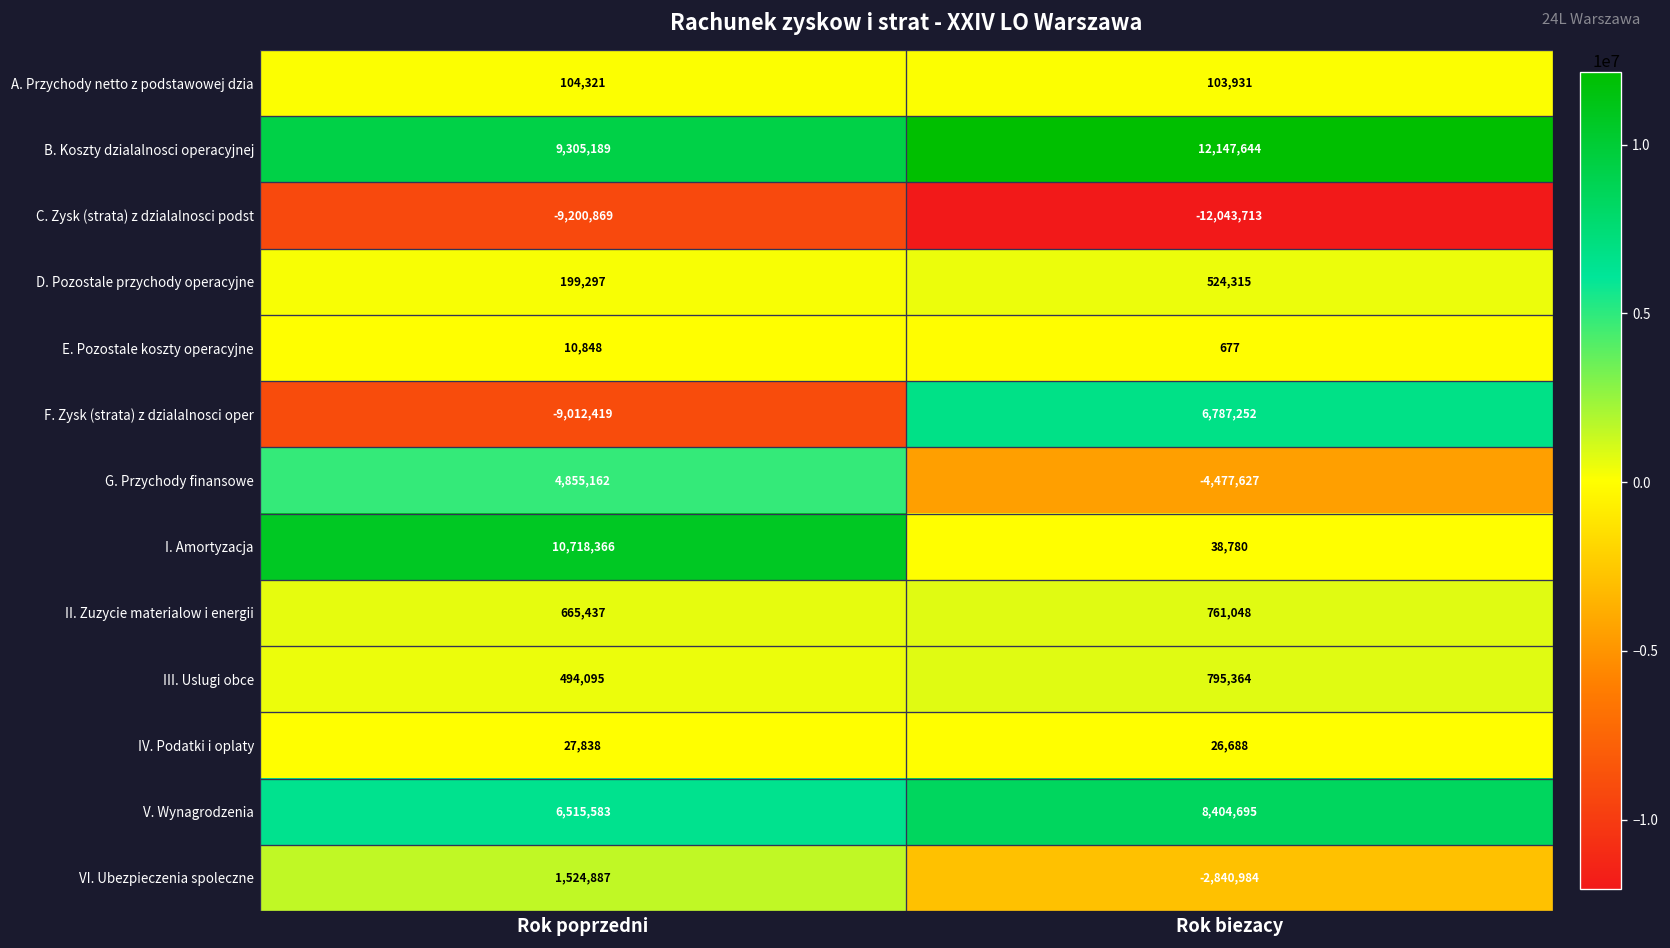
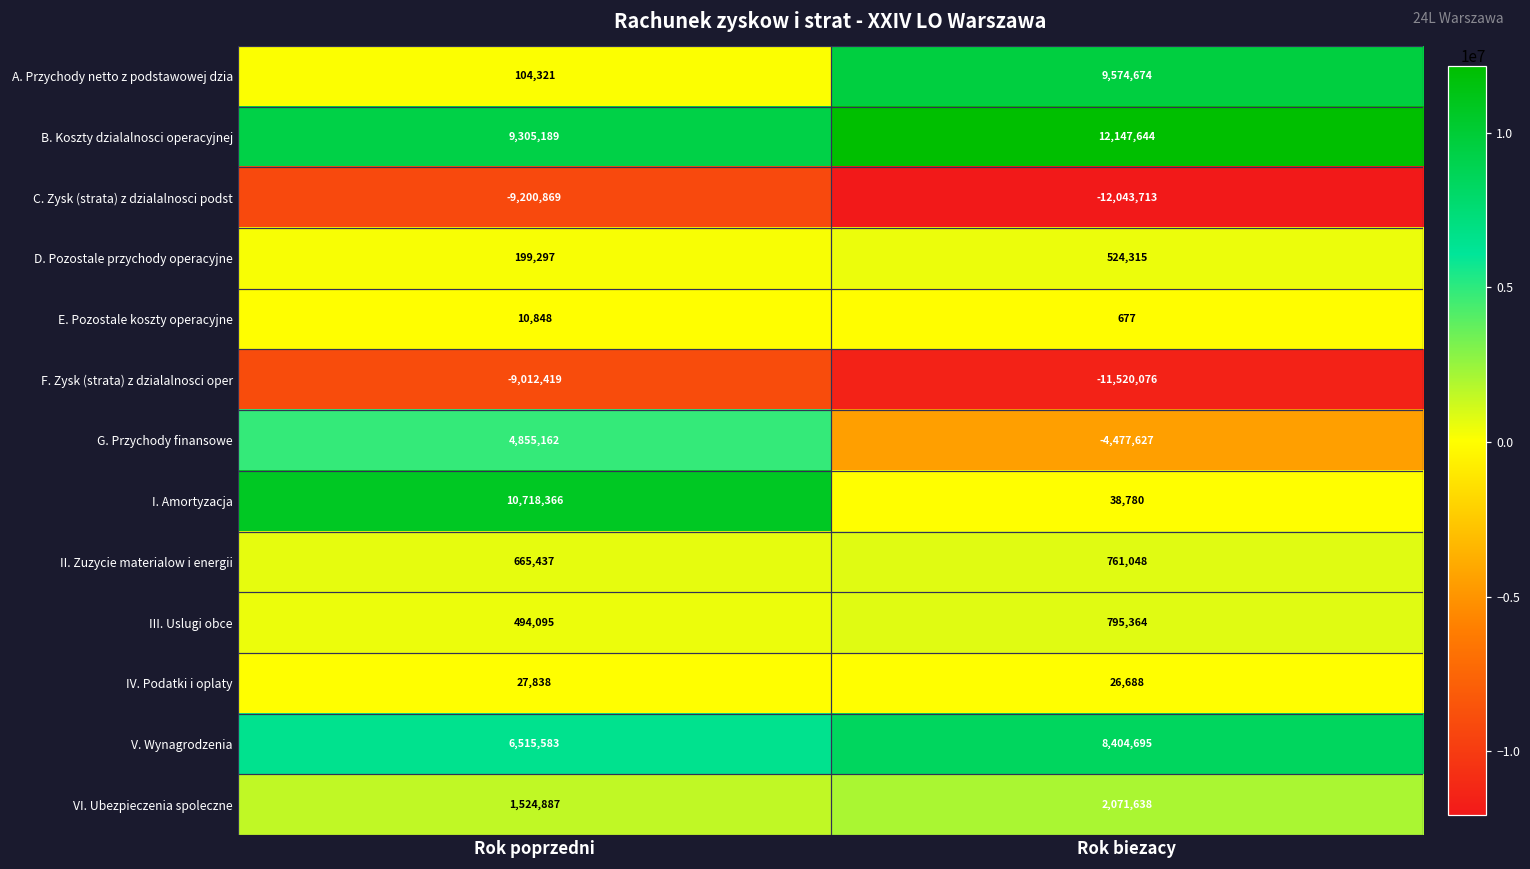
A. Przychody netto z podstawowej dzia, Rok biezacy: 103,931 -> 9,574,674
F. Zysk (strata) z dzialalnosci oper, Rok biezacy: 6,787,252 -> -11,520,076
VI. Ubezpieczenia spoleczne, Rok biezacy: -2,840,984 -> 2,071,638
